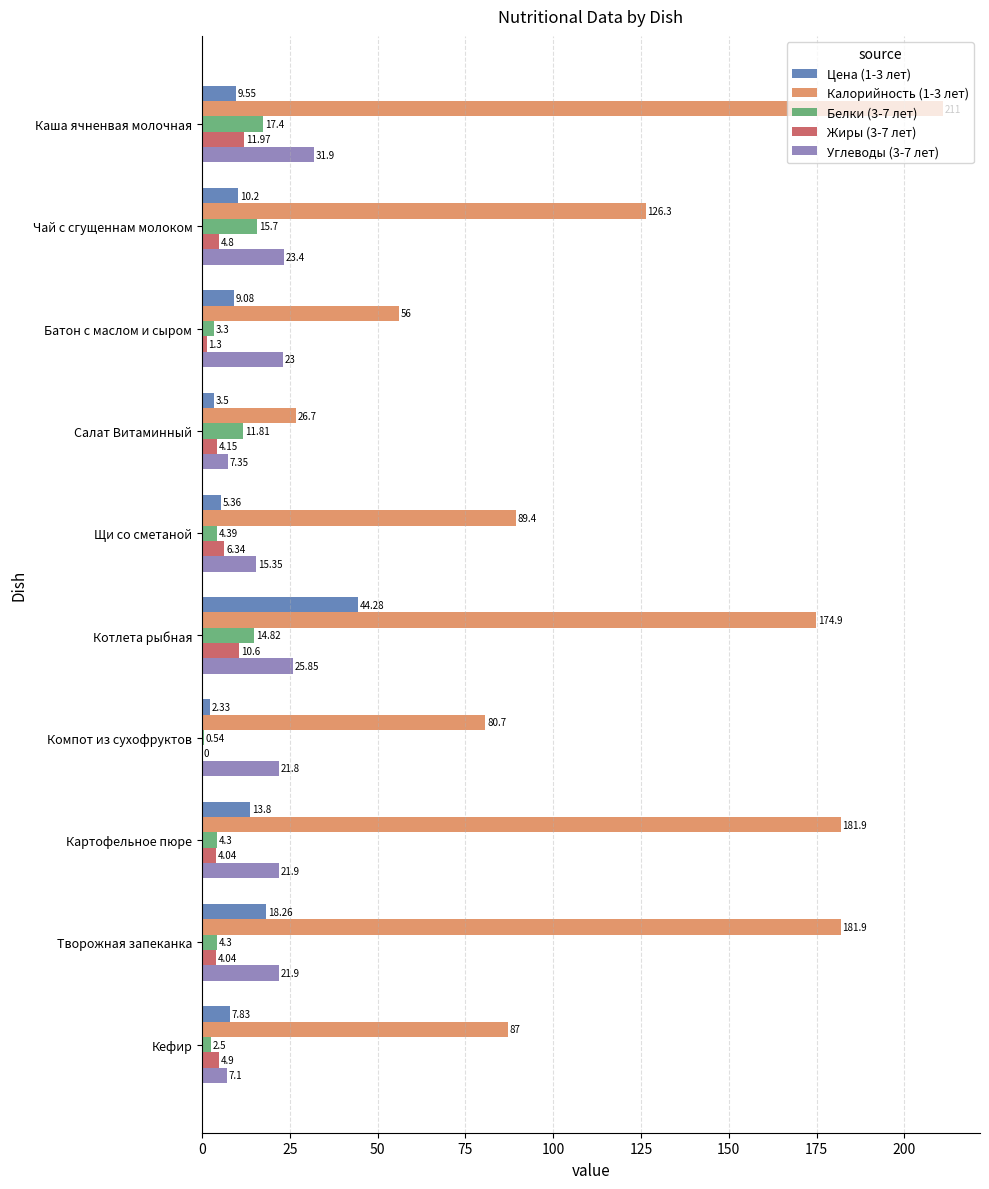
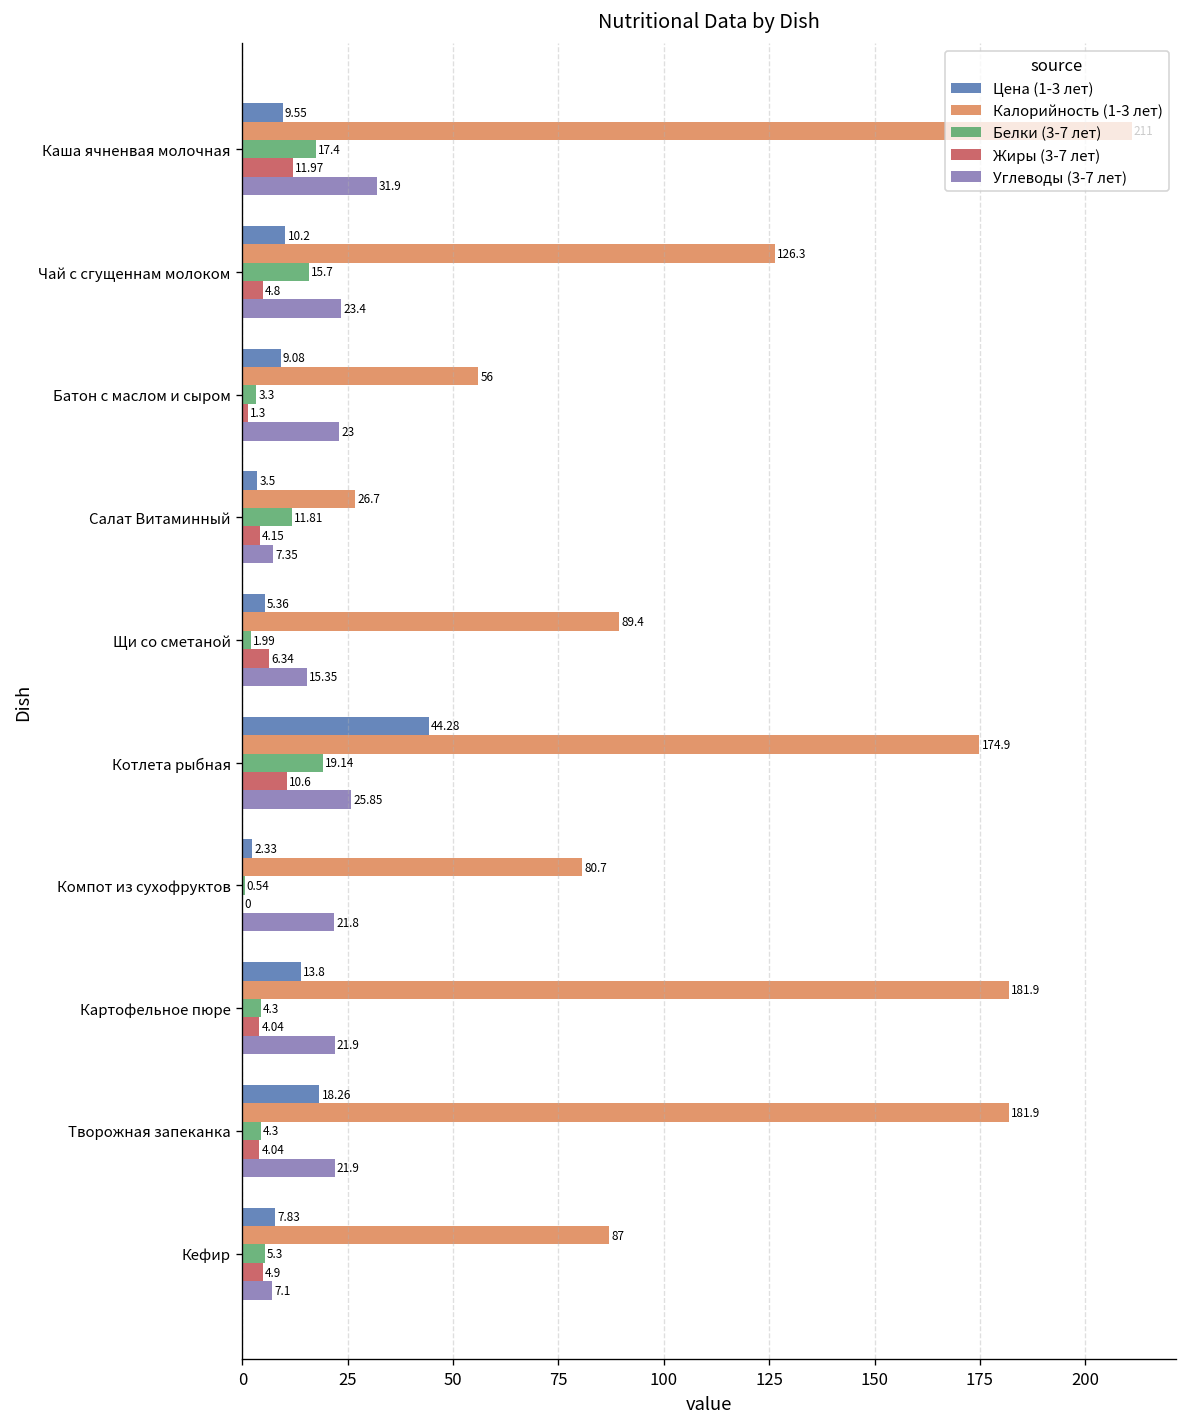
Белки (3-7 лет), Щи со сметаной: 4.39 -> 1.99
Белки (3-7 лет), Котлета рыбная: 14.82 -> 19.14
Белки (3-7 лет), Кефир: 2.5 -> 5.3
